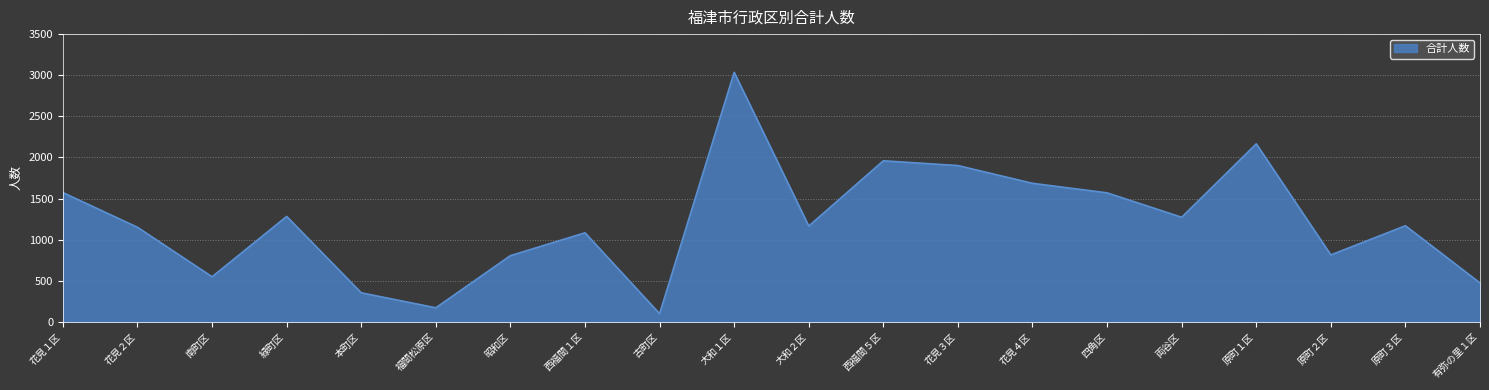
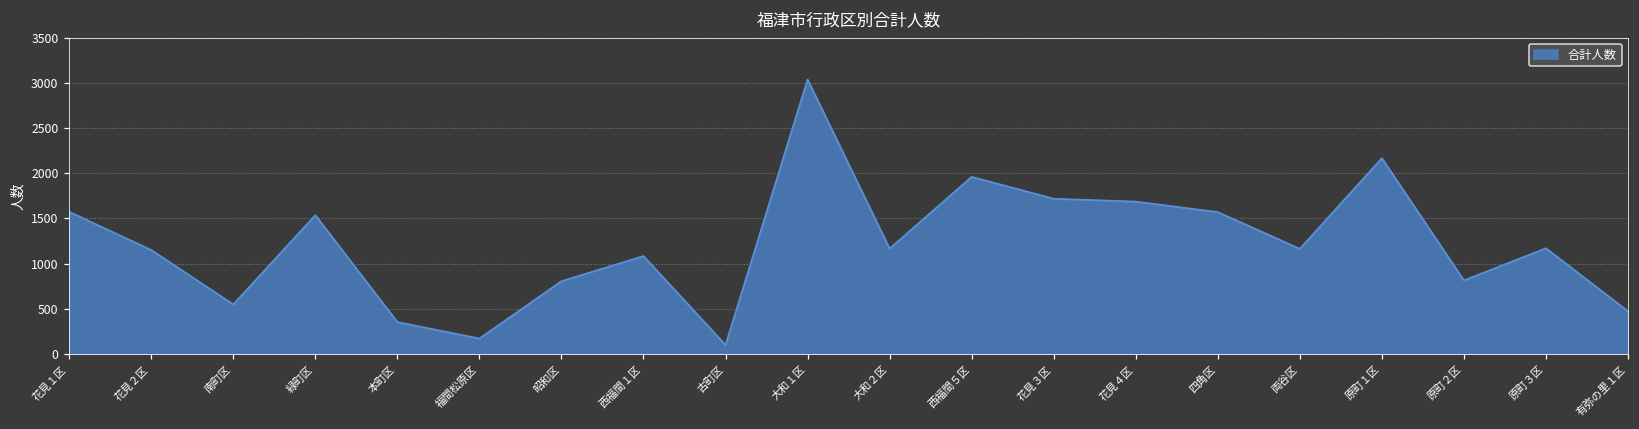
緑町区: 1300 -> 1500
花見３区: 1900 -> 1700
両谷区: 1300 -> 1200
